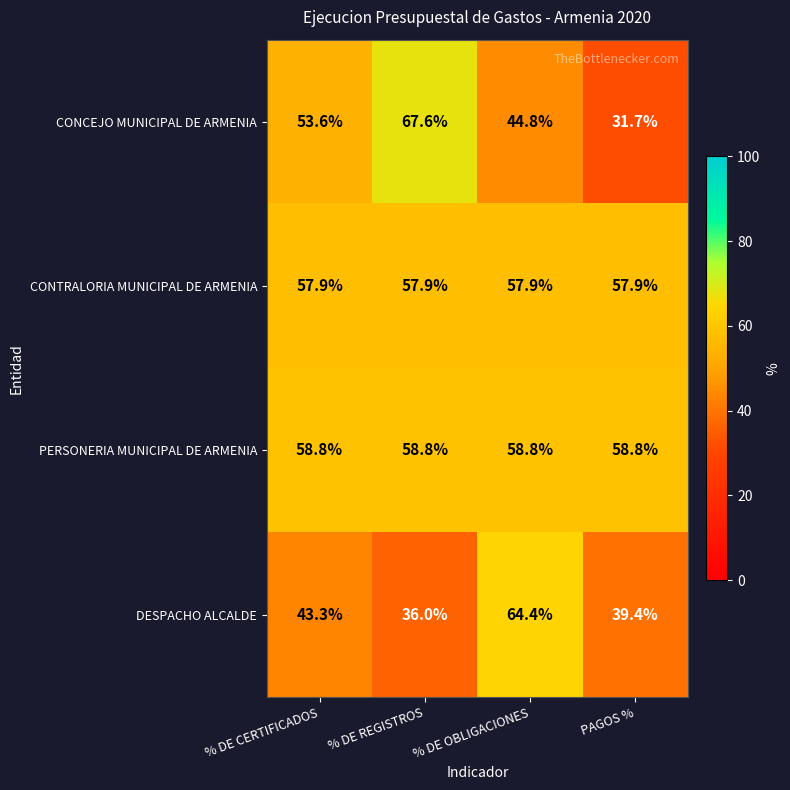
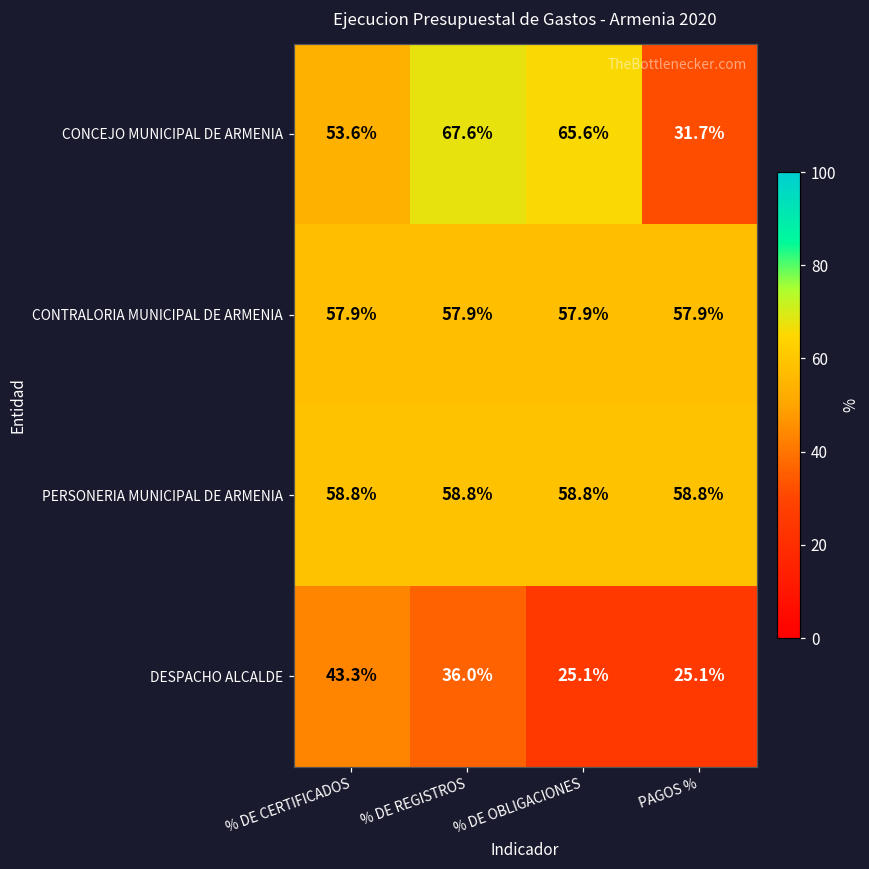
CONCEJO MUNICIPAL DE ARMENIA, % DE OBLIGACIONES: 44.8% -> 65.6%
DESPACHO ALCALDE, % DE OBLIGACIONES: 64.4% -> 25.1%
DESPACHO ALCALDE, PAGOS %: 39.4% -> 25.1%
